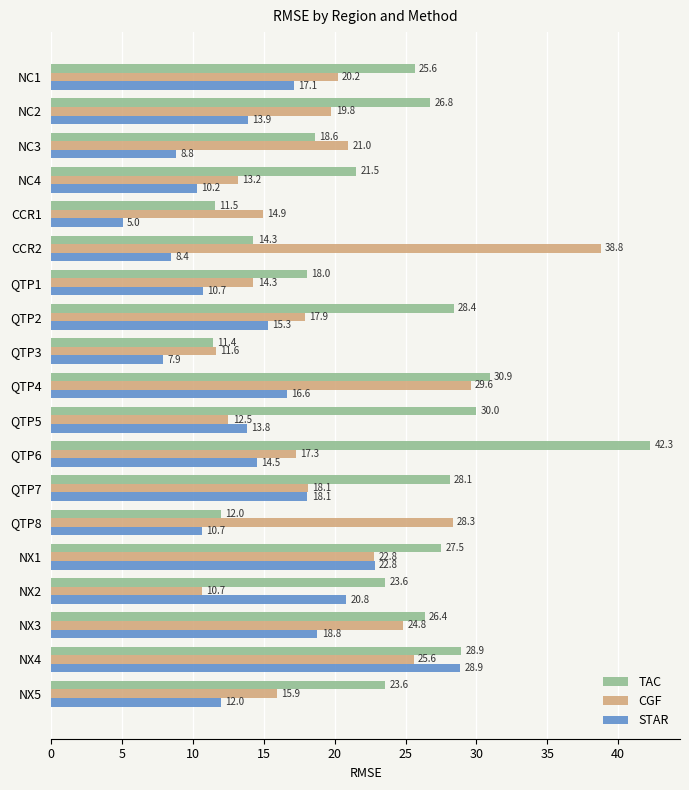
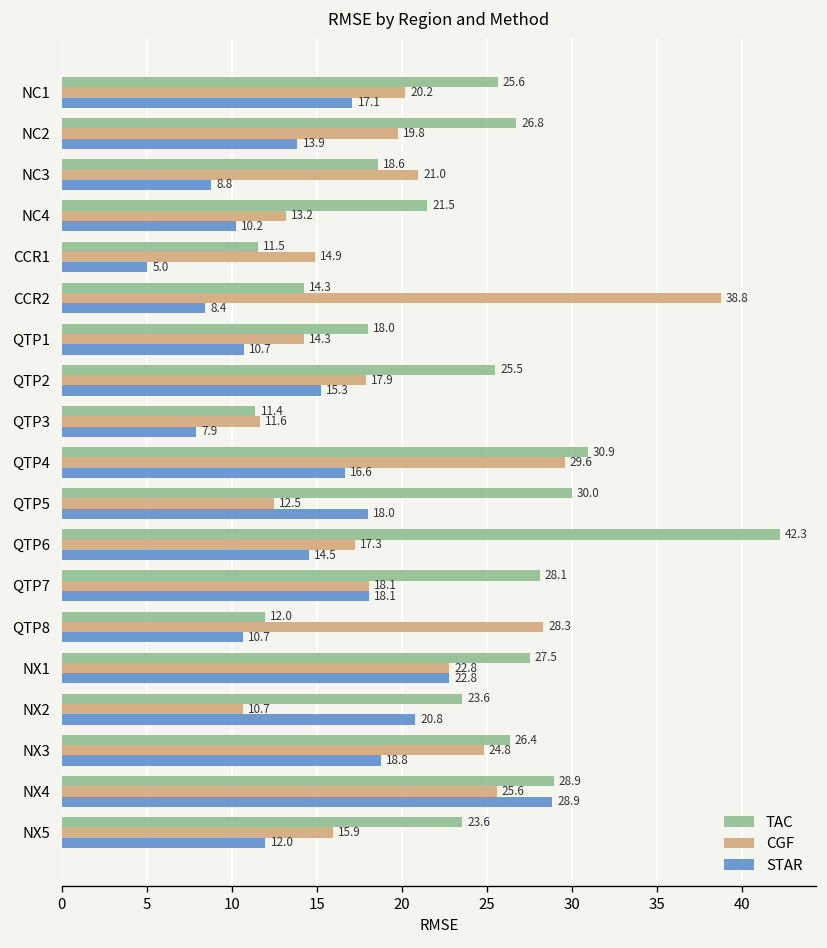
TAC, QTP2: 28.4 -> 25.5
STAR, QTP5: 13.8 -> 18.0
